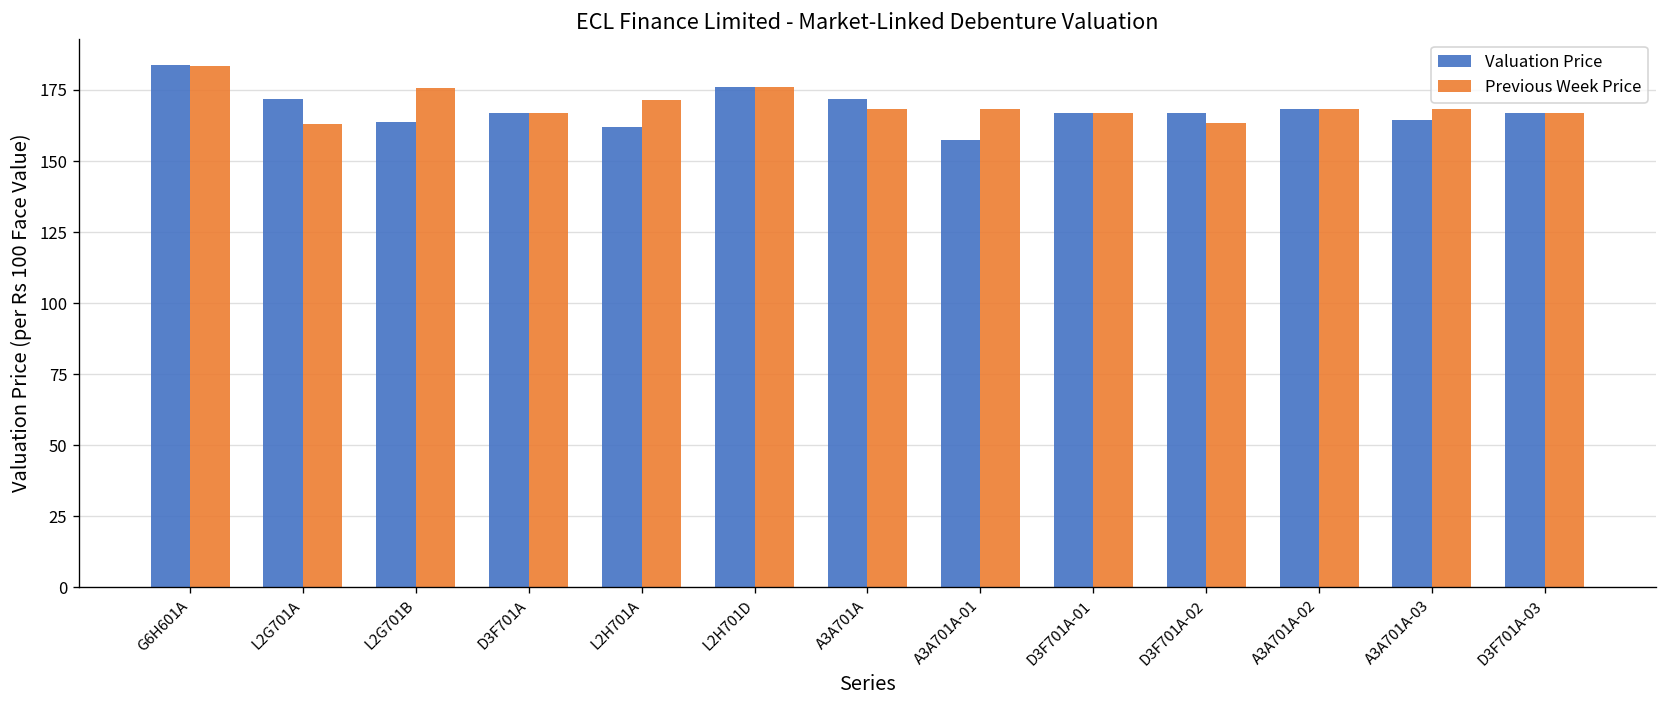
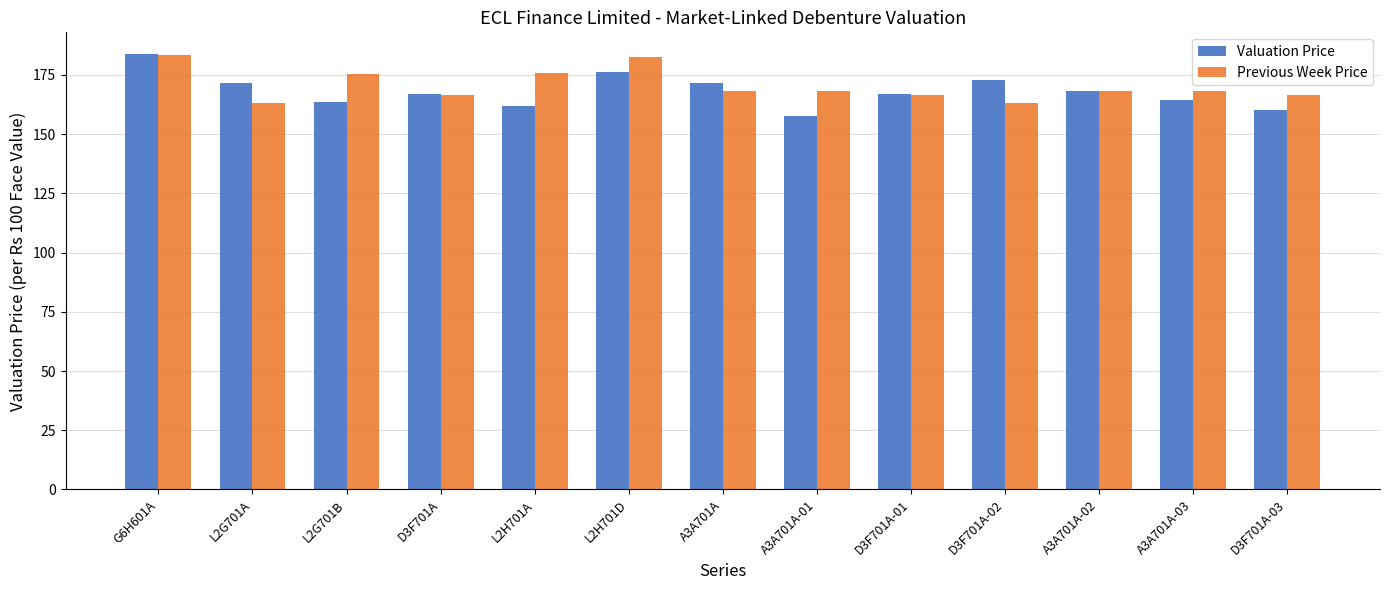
Previous Week Price, L2H701A: 171 -> 176
Previous Week Price, L2H701D: 176 -> 183
Valuation Price, D3F701A-02: 167 -> 173
Valuation Price, D3F701A-03: 167 -> 160
